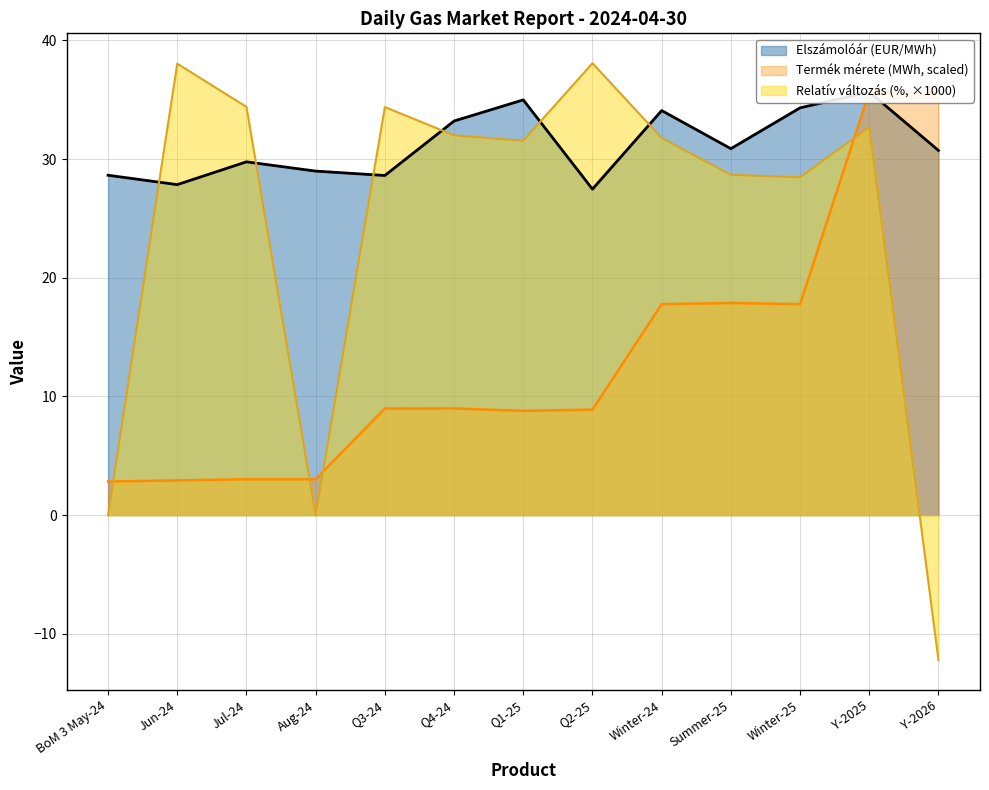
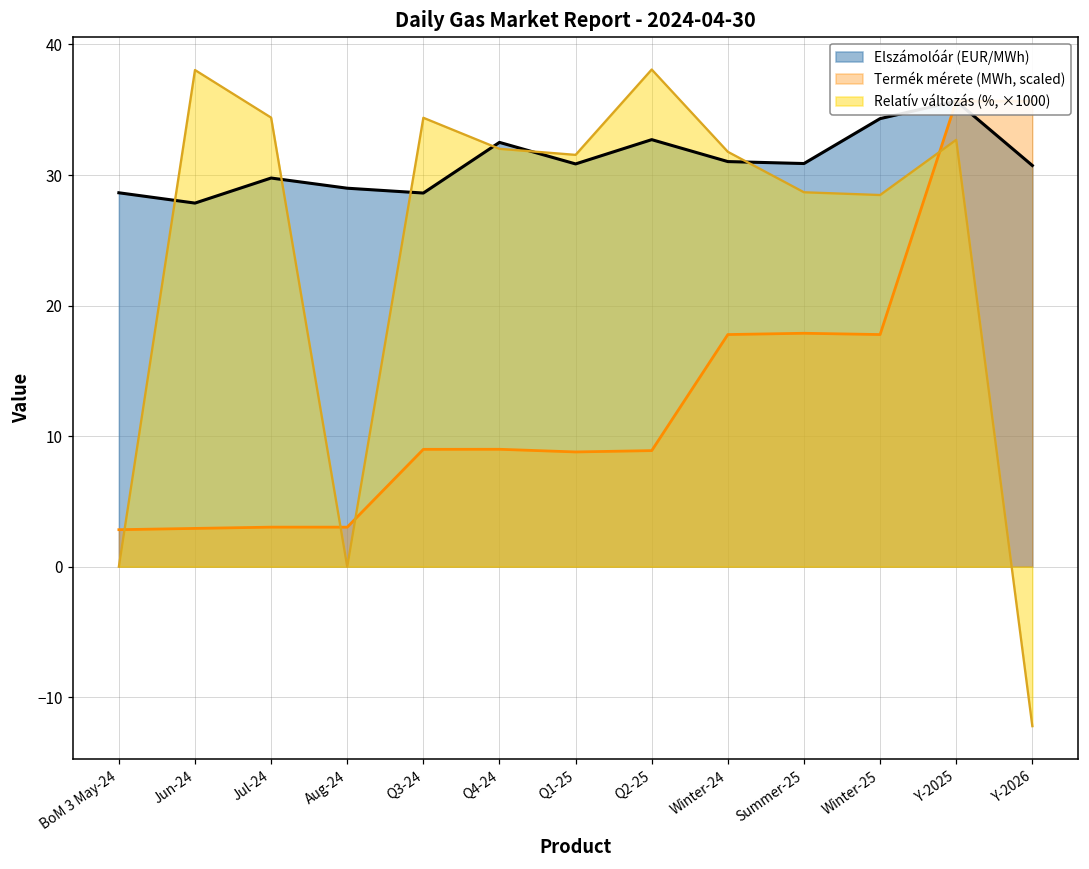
Elszámolóár (EUR/MWh), Q4-24: 33.2 -> 32.5
Elszámolóár (EUR/MWh), Q1-25: 35.0 -> 30.9
Elszámolóár (EUR/MWh), Q2-25: 27.5 -> 32.7
Elszámolóár (EUR/MWh), Winter-24: 34.1 -> 31.0
